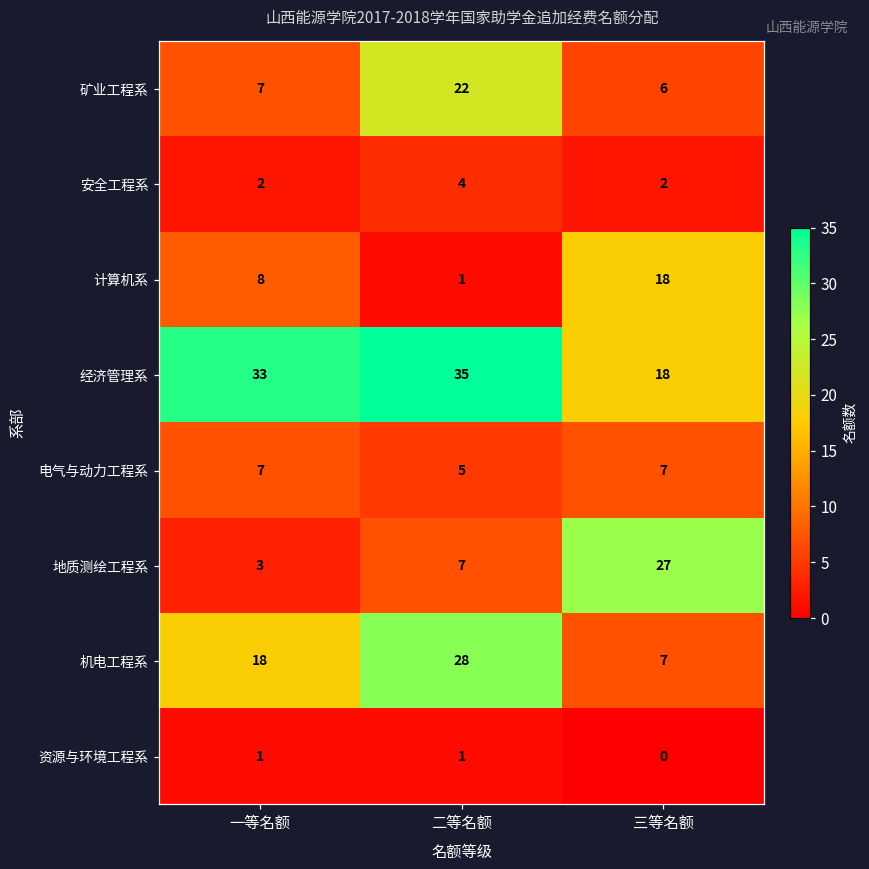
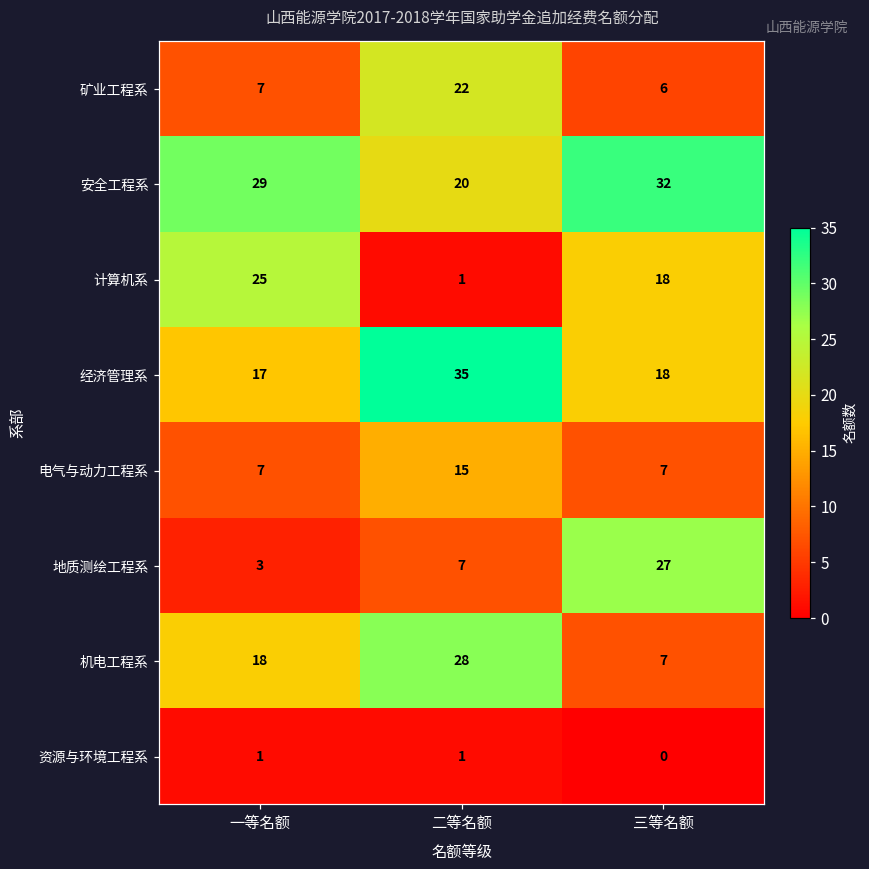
安全工程系, 一等名额: 2 -> 29
安全工程系, 二等名额: 4 -> 20
安全工程系, 三等名额: 2 -> 32
计算机系, 一等名额: 8 -> 25
经济管理系, 一等名额: 33 -> 17
电气与动力工程系, 二等名额: 5 -> 15
